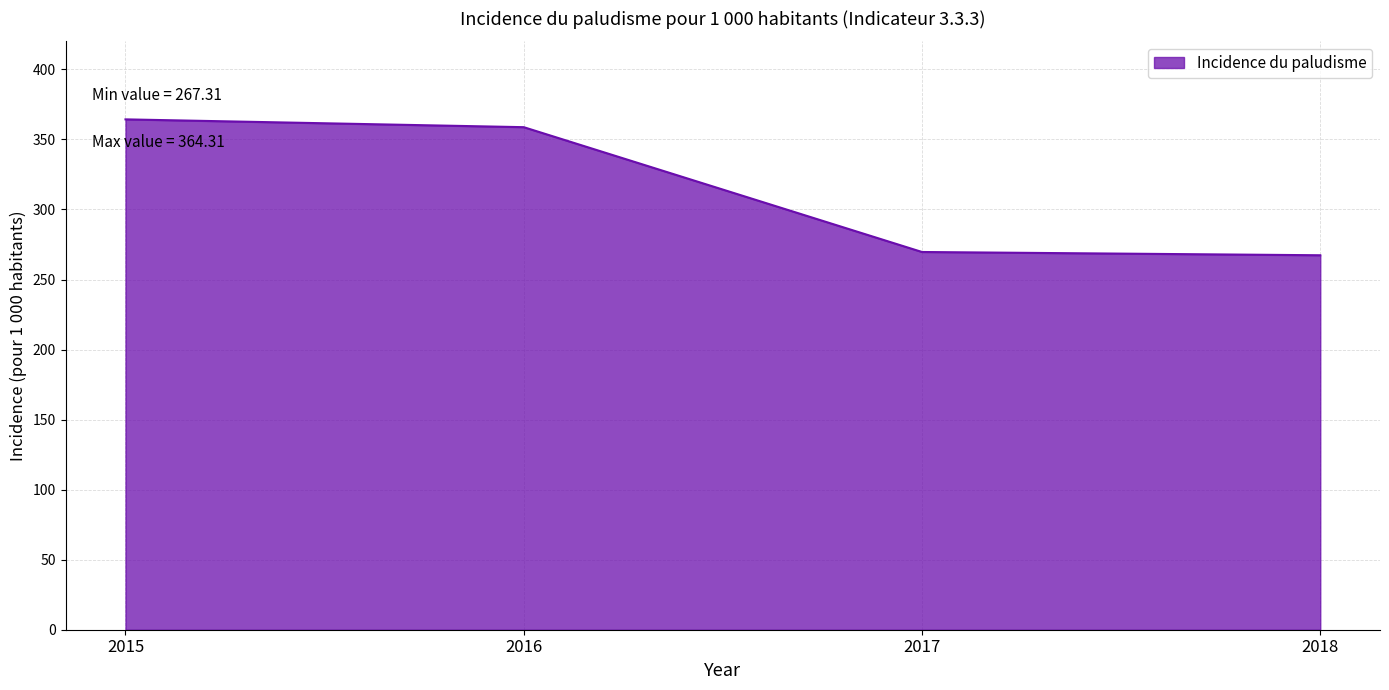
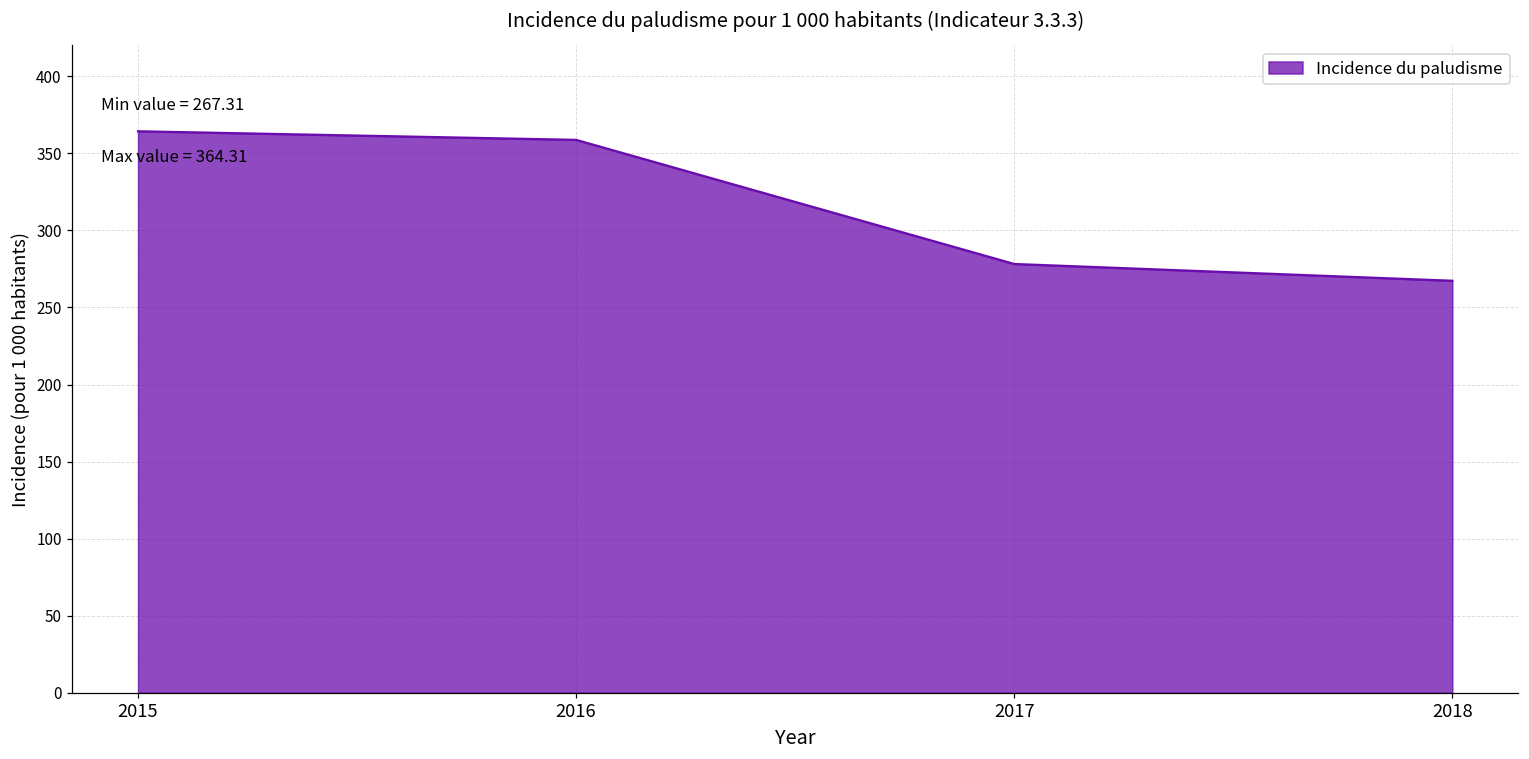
2017: 270 -> 278
